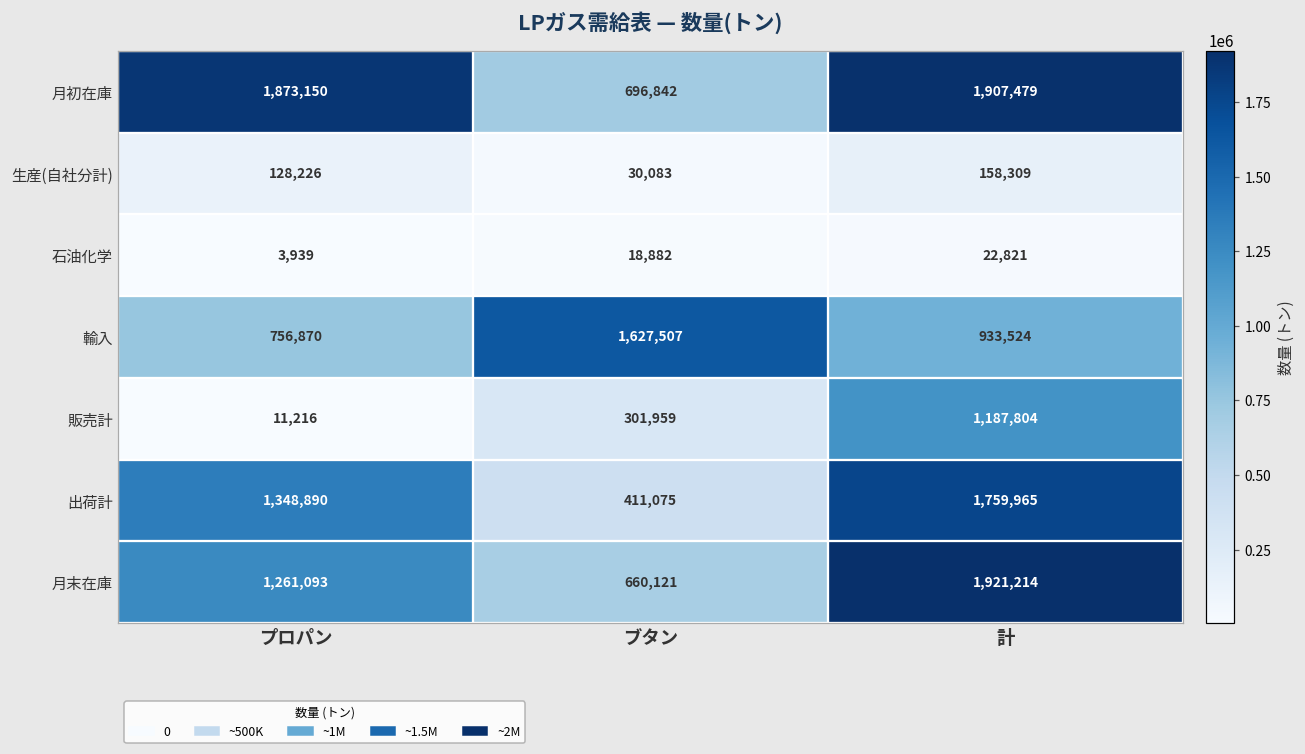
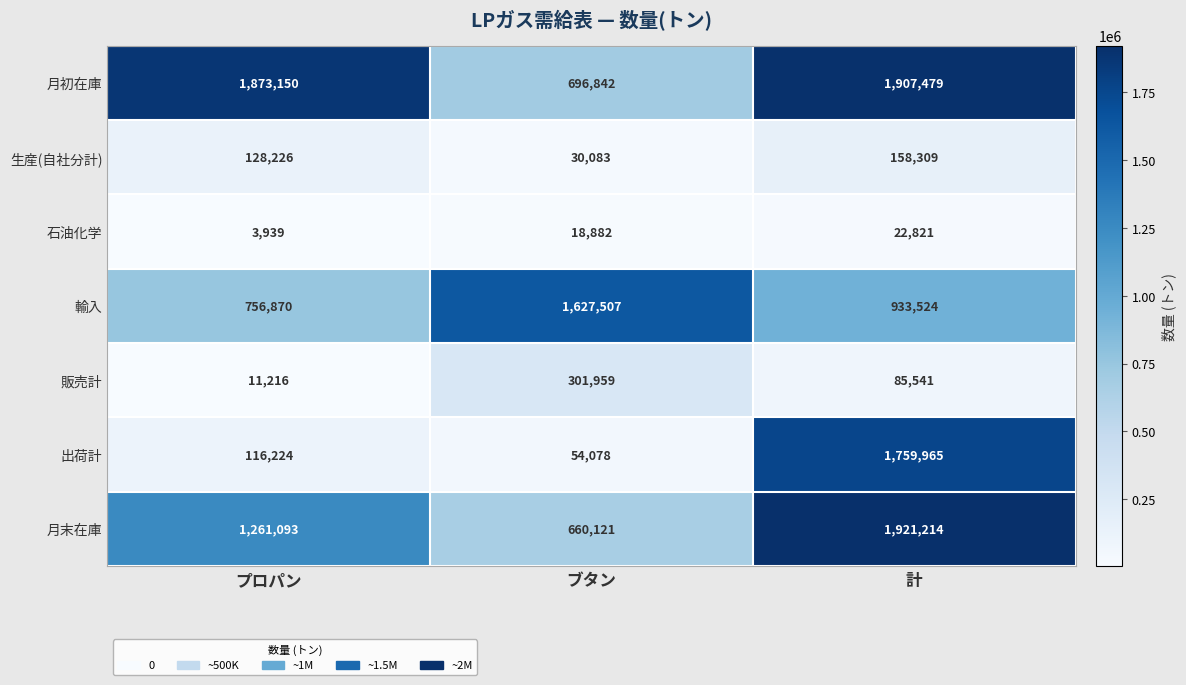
販売計, 計: 1,187,804 -> 85,541
出荷計, プロパン: 1,348,890 -> 116,224
出荷計, ブタン: 411,075 -> 54,078
